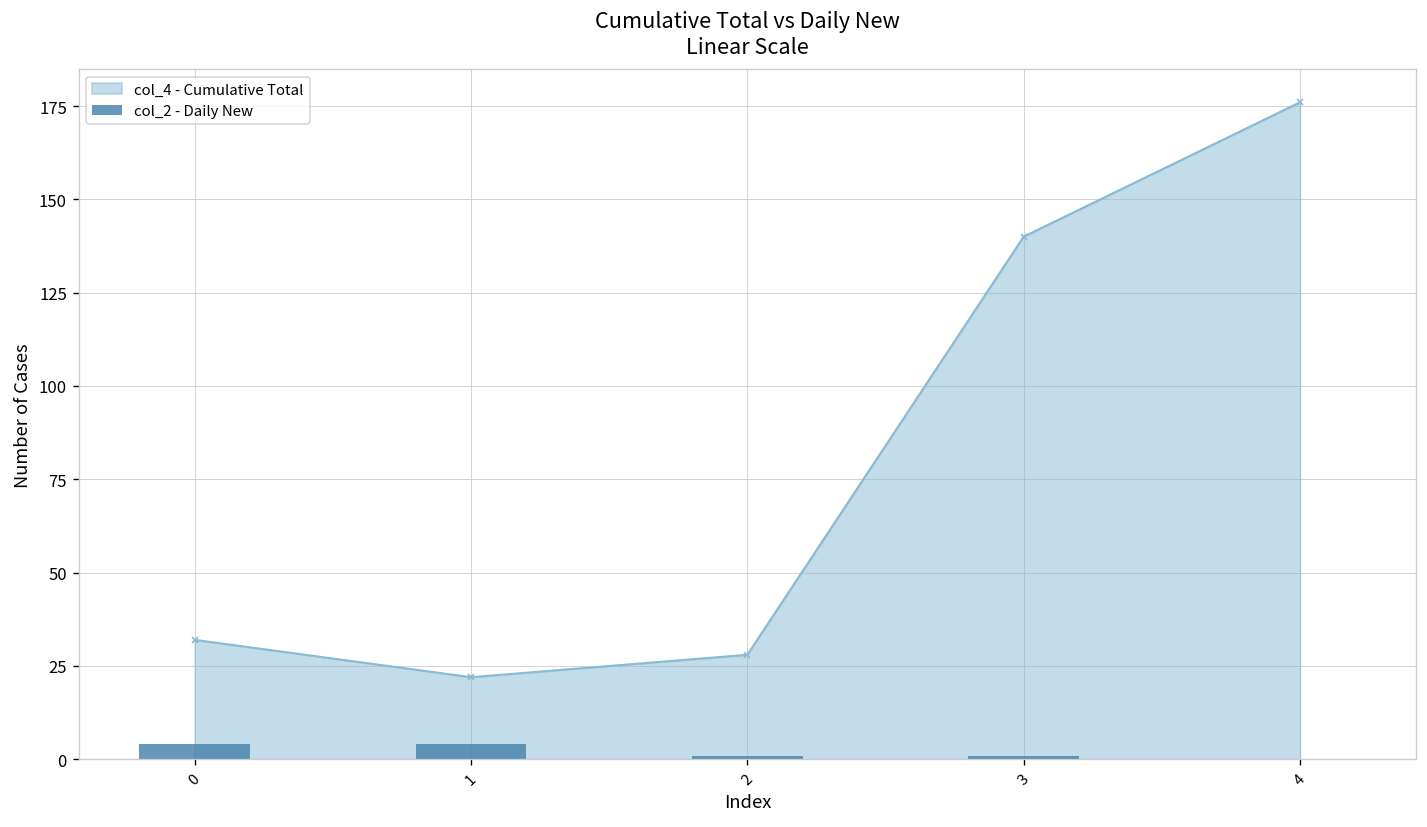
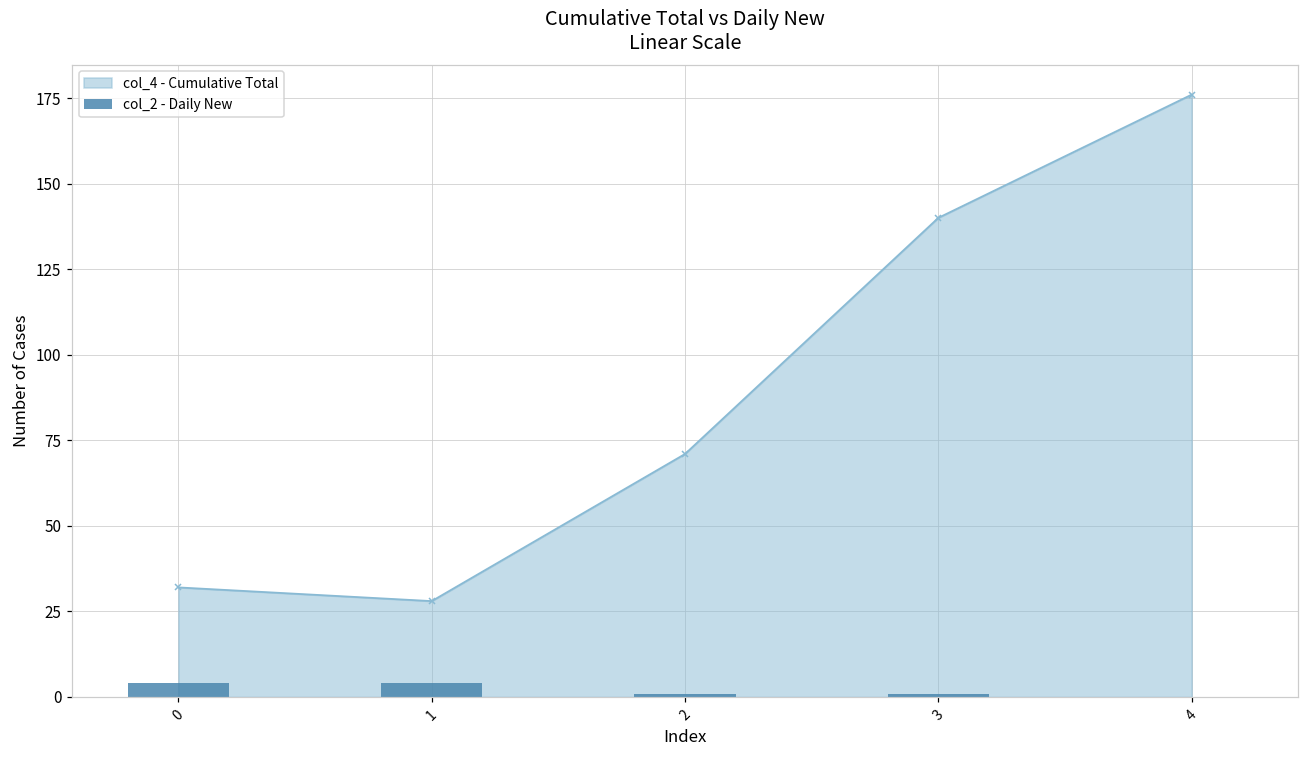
col_4 - Cumulative Total, 1: 22 -> 28
col_4 - Cumulative Total, 2: 28 -> 71
